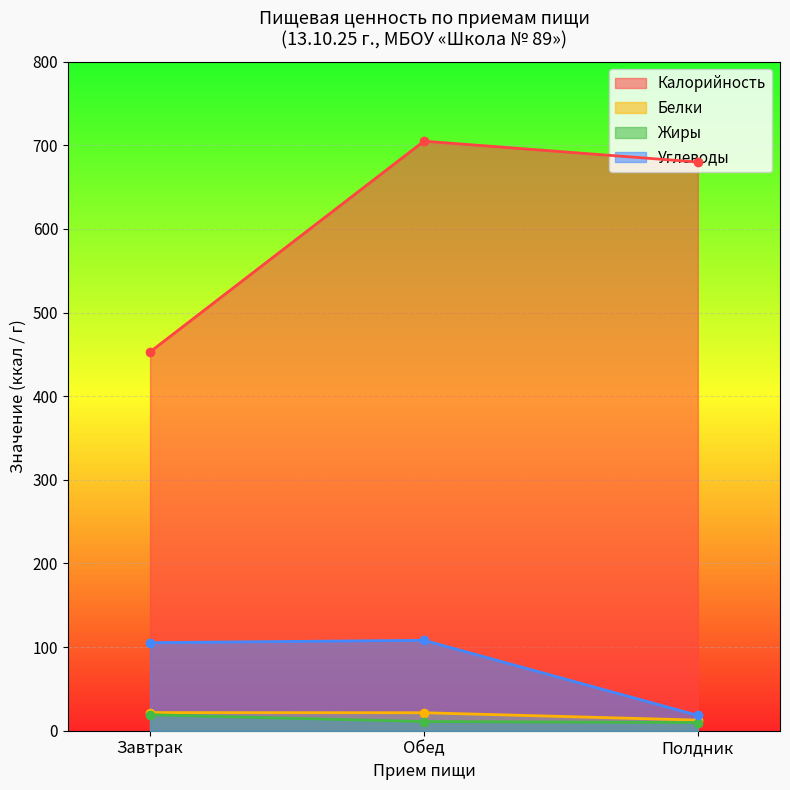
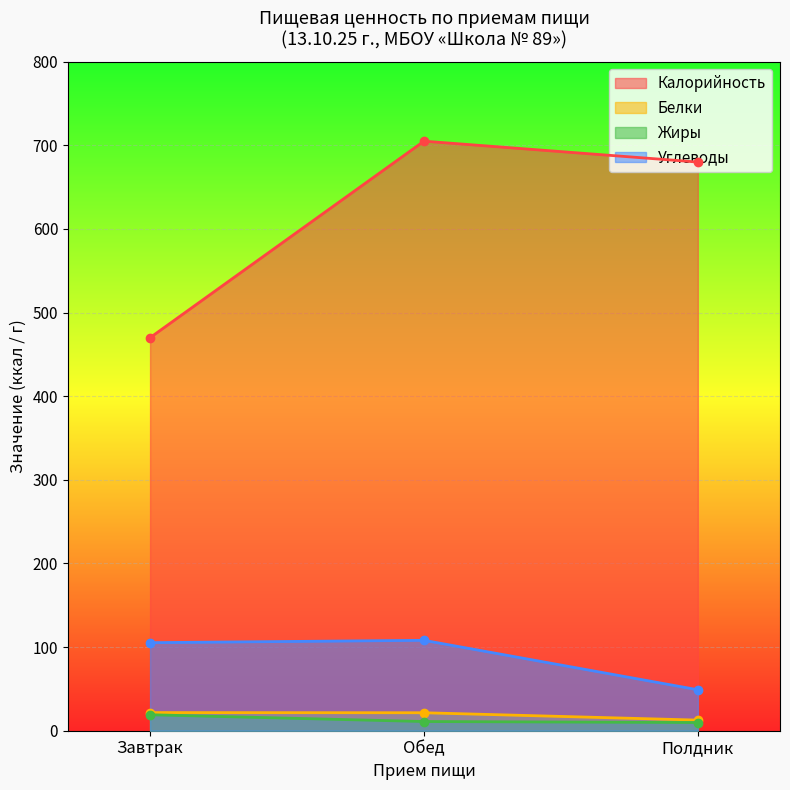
Калорийность, Завтрак: 450 -> 470
Углеводы, Полдник: 20 -> 50
